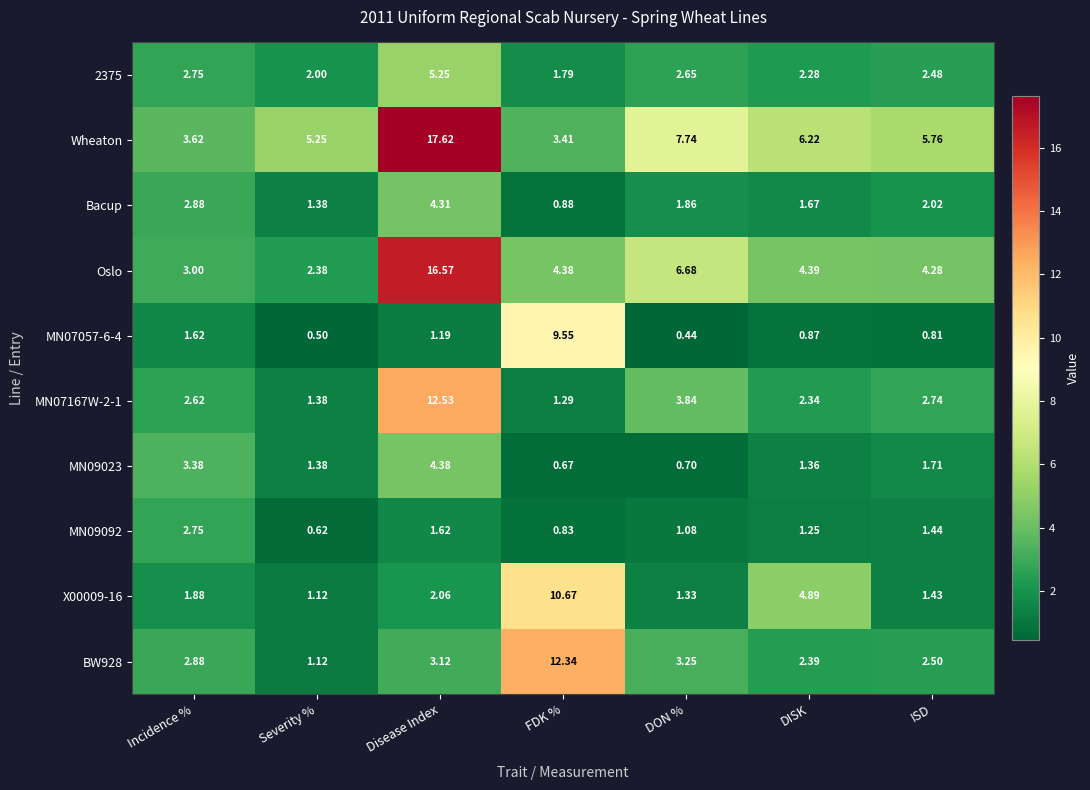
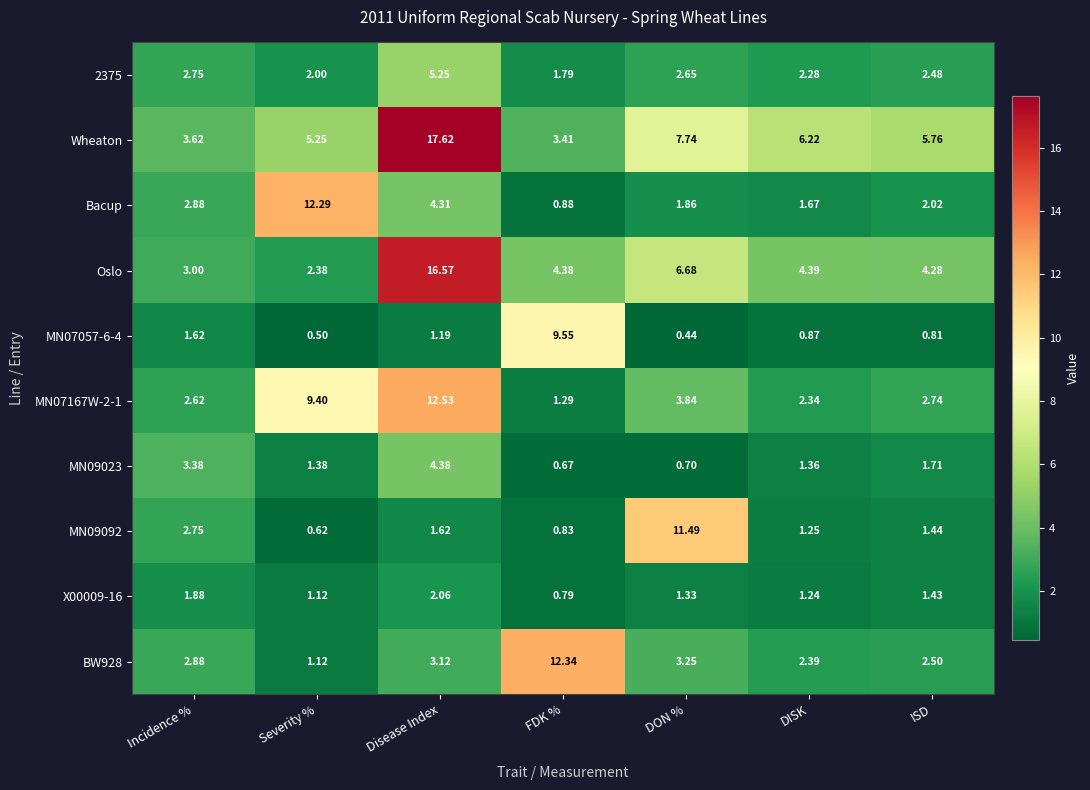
Bacup, Severity %: 1.38 -> 12.29
MN07167W-2-1, Severity %: 1.38 -> 9.40
MN09092, DON %: 1.08 -> 11.49
X00009-16, FDK %: 10.67 -> 0.79
X00009-16, DISK: 4.89 -> 1.24
